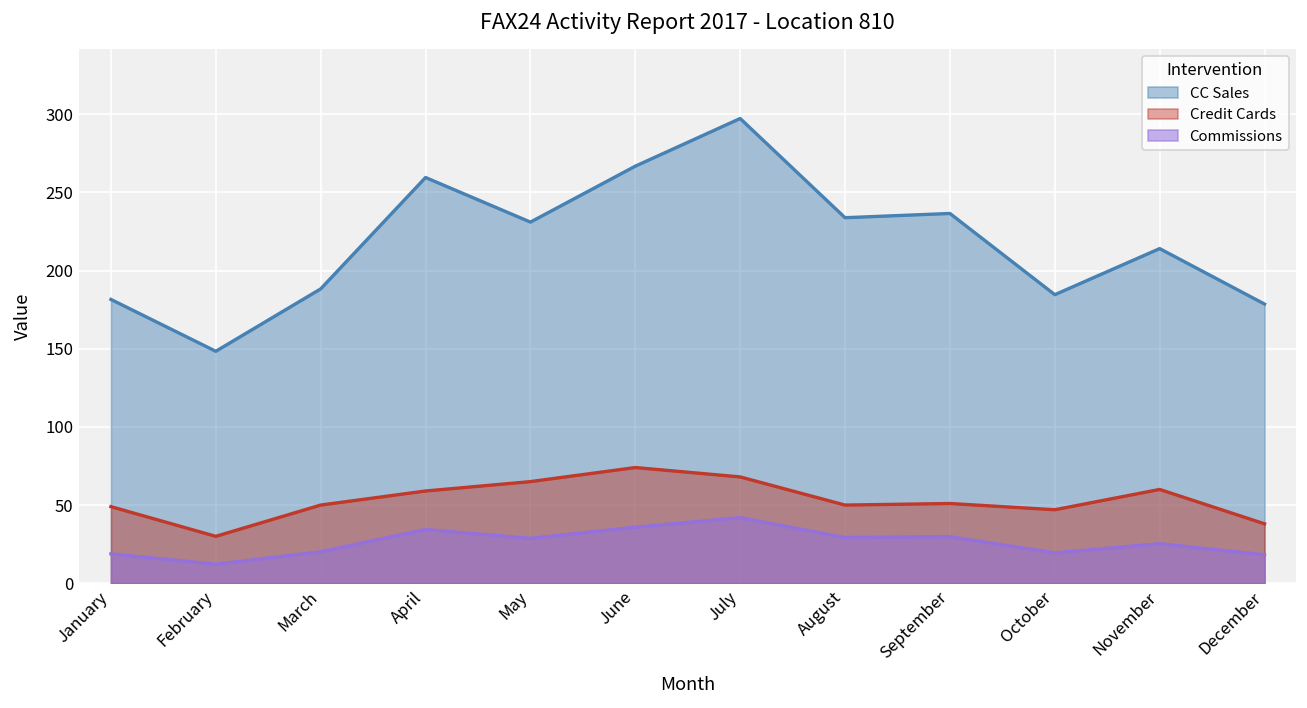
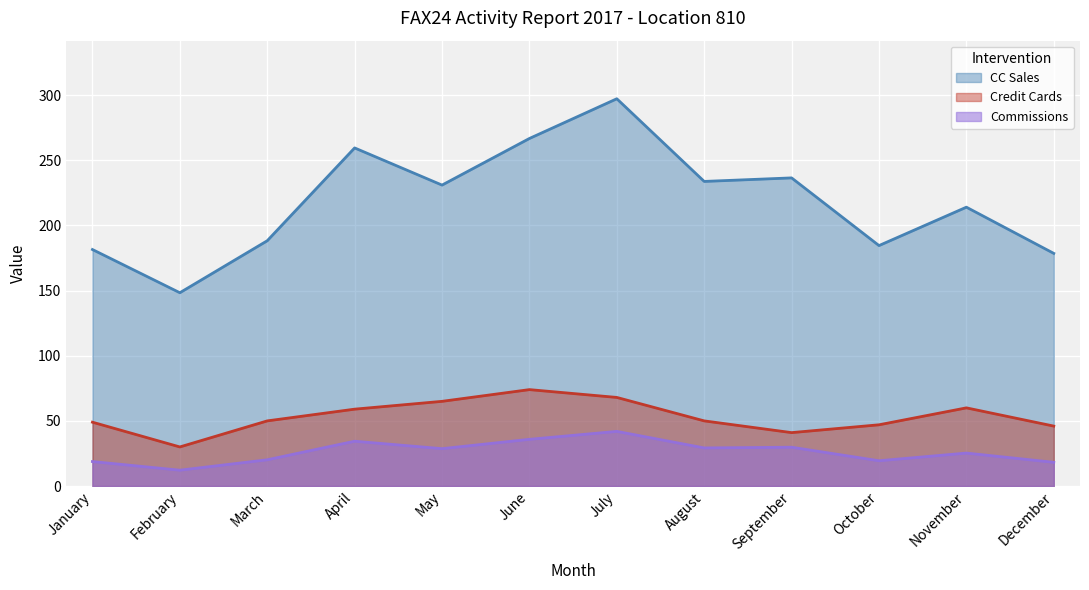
Credit Cards, September: 51 -> 41
Credit Cards, December: 38 -> 46
